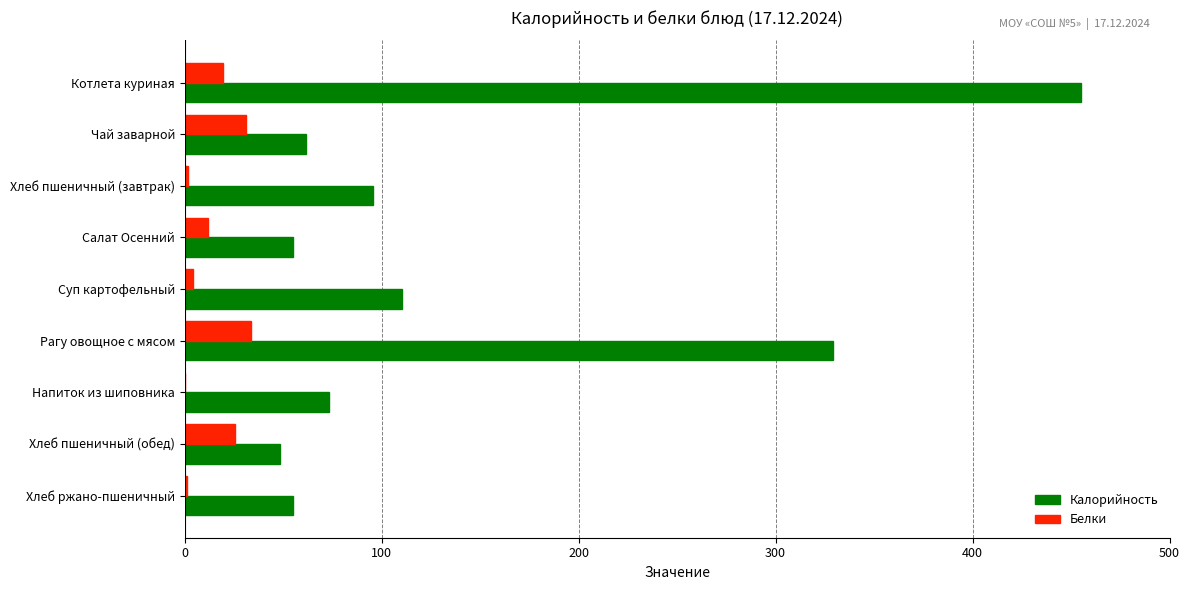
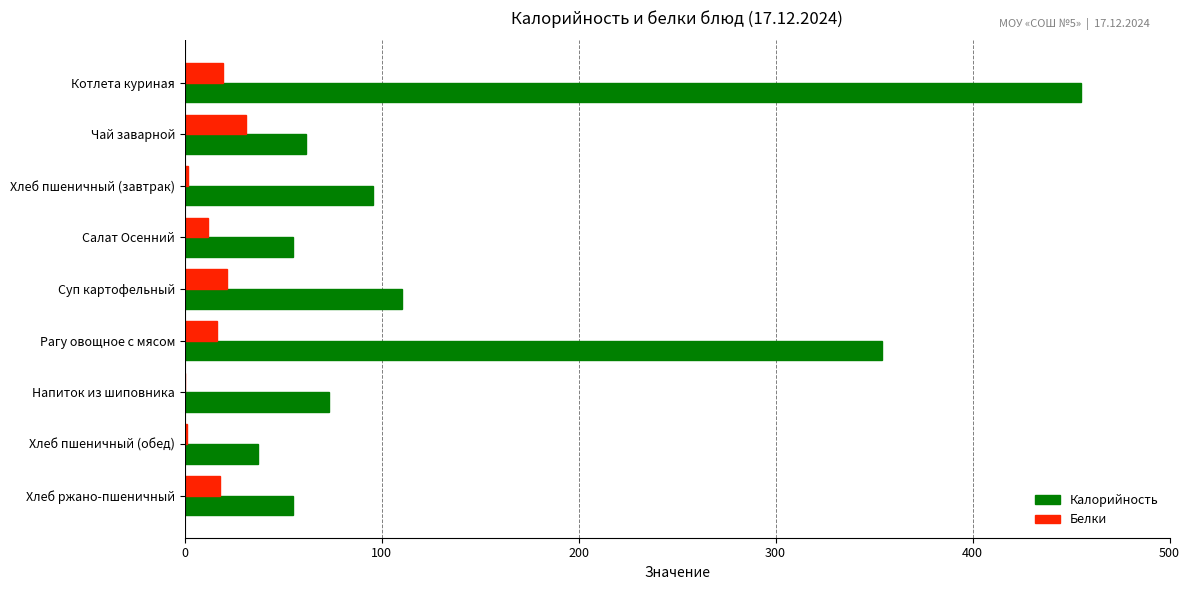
Белки, Суп картофельный: 4 -> 21
Белки, Рагу овощное с мясом: 34 -> 16
Калорийность, Рагу овощное с мясом: 329 -> 354
Белки, Хлеб пшеничный (обед): 26 -> 1
Калорийность, Хлеб пшеничный (обед): 48 -> 37
Белки, Хлеб ржано-пшеничный: 1 -> 18
